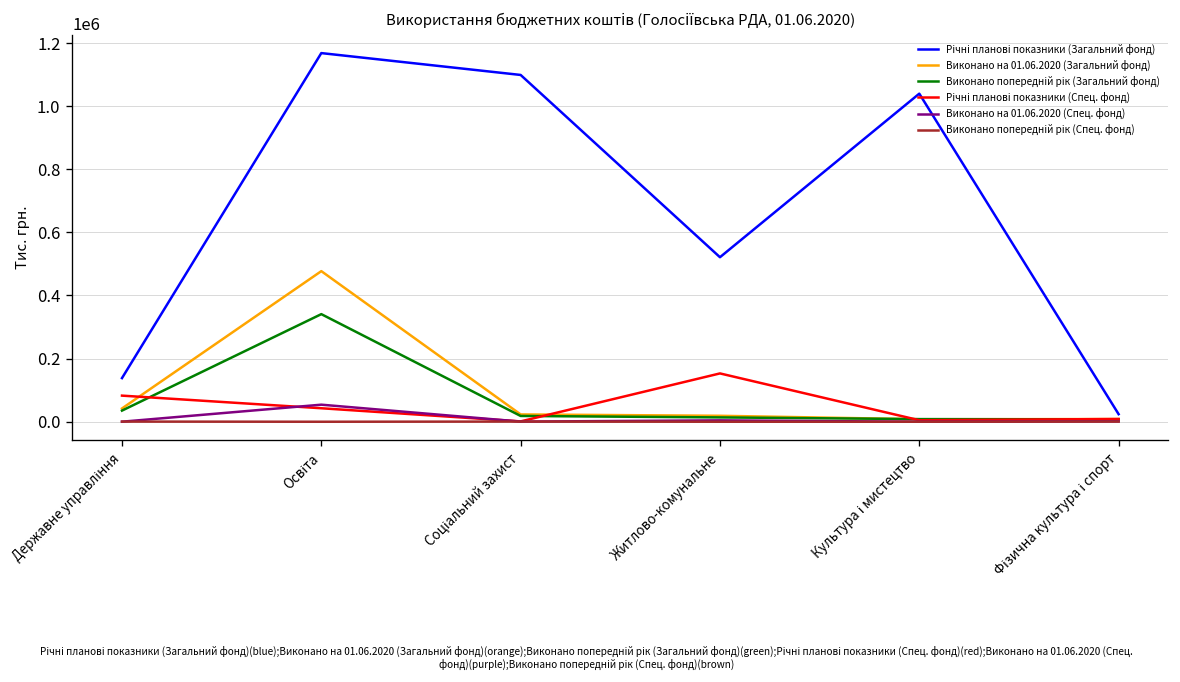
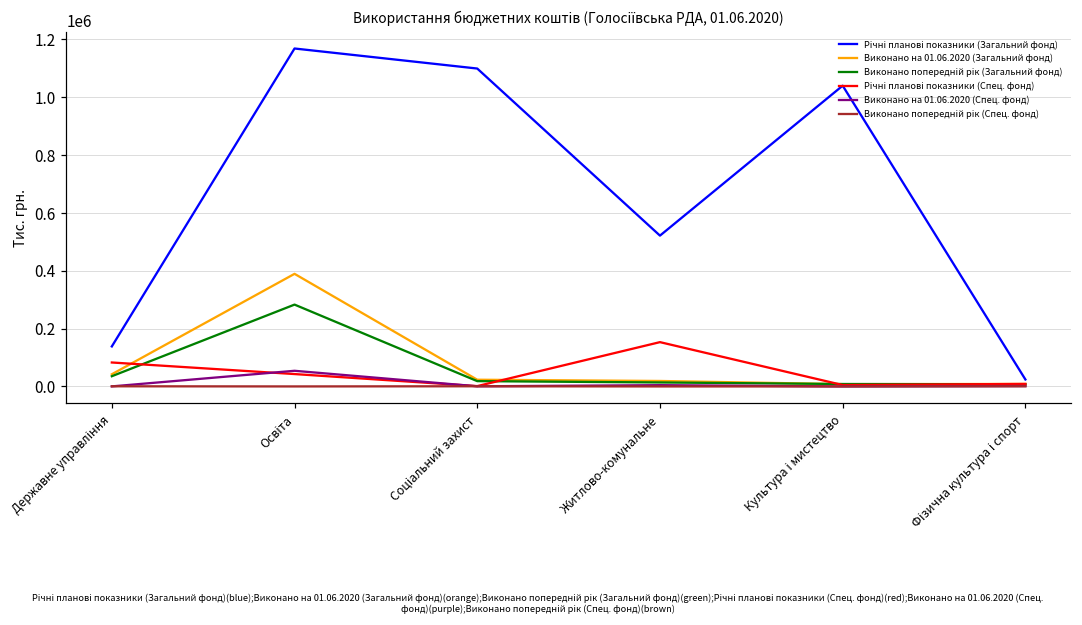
Виконано на 01.06.2020 (Загальний фонд), Освіта: 480000 -> 390000
Виконано попередній рік (Загальний фонд), Освіта: 340000 -> 280000
